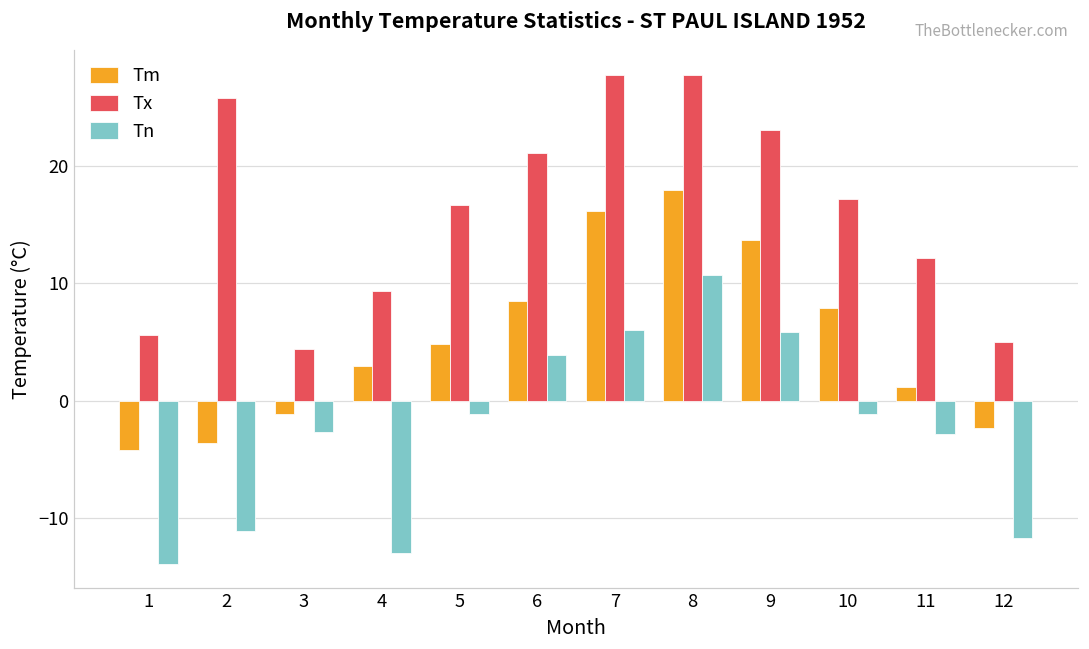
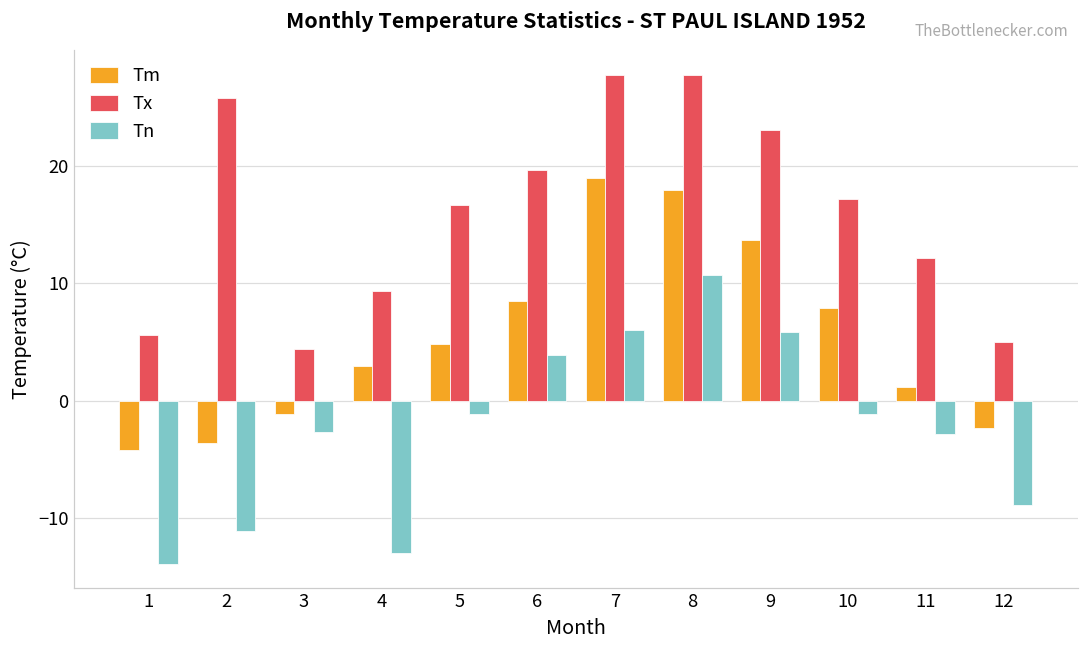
Tx, 6: 21.1 -> 19.7
Tm, 7: 16.2 -> 19.0
Tn, 12: -11.7 -> -8.9
